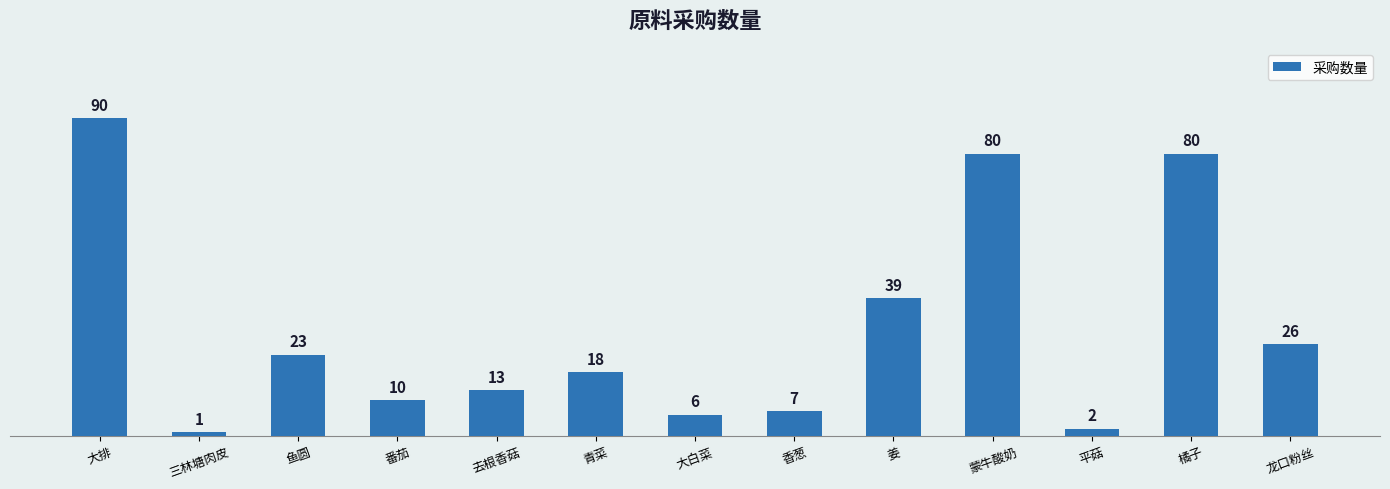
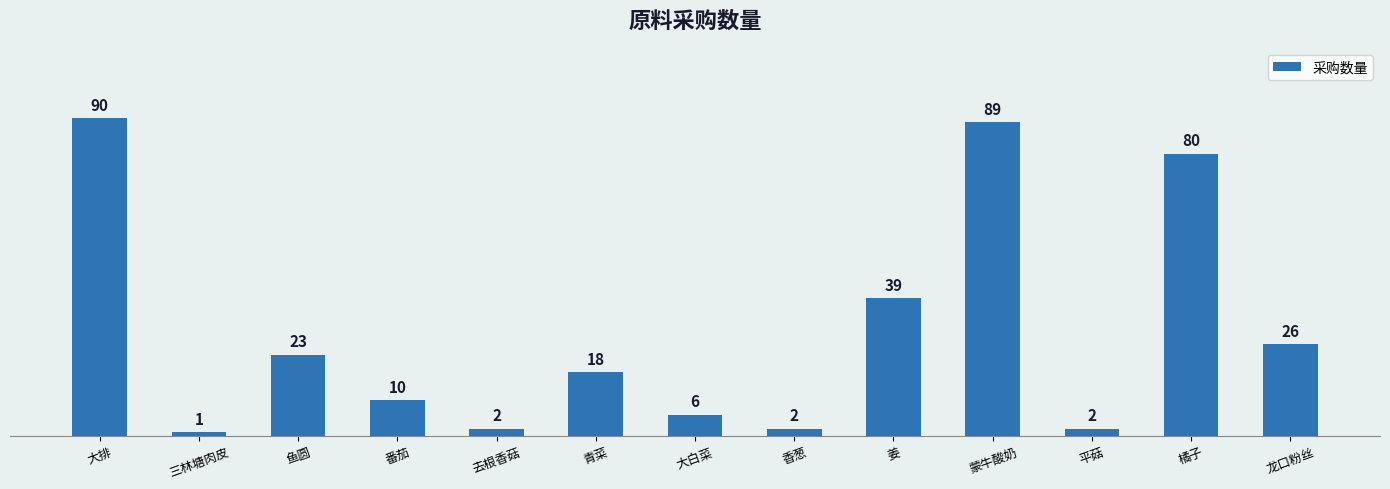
去根香菇: 13 -> 2
香葱: 7 -> 2
蒙牛酸奶: 80 -> 89
